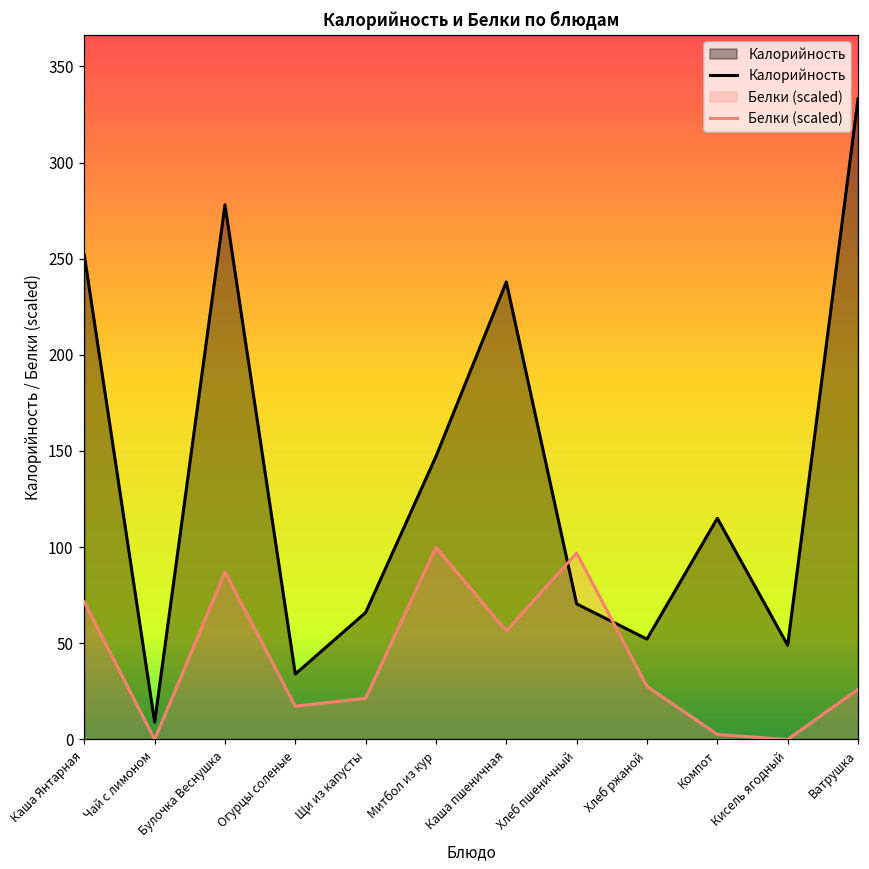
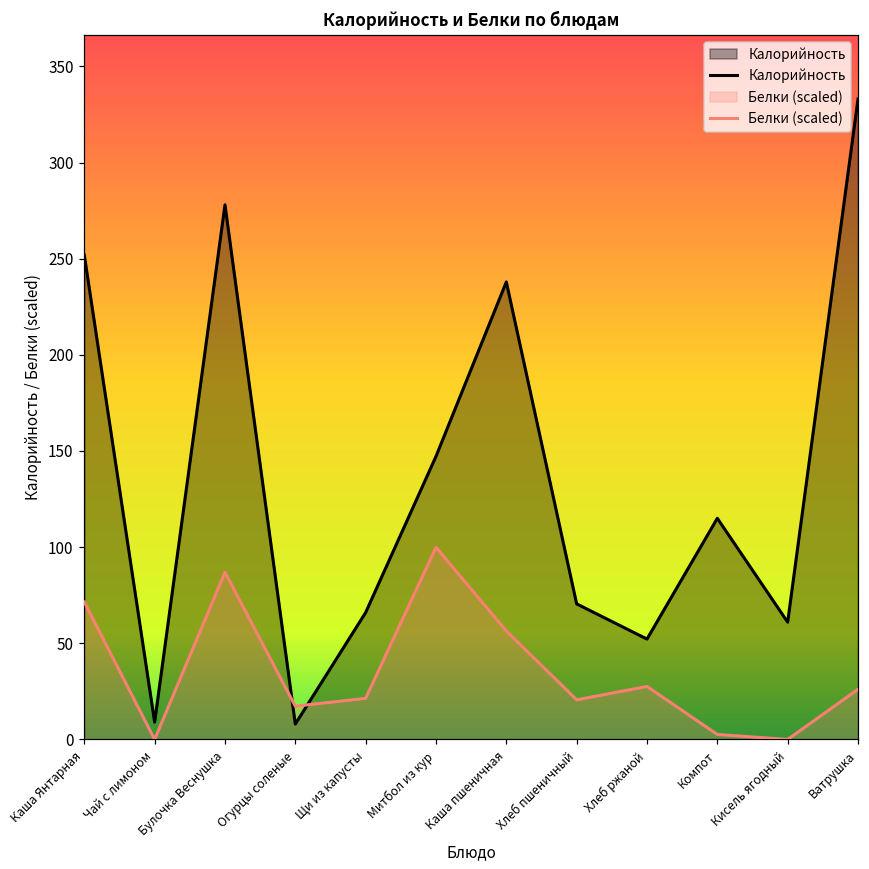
Калорийность, Огурцы соленые: 34 -> 8
Белки (scaled), Хлеб пшеничный: 97 -> 21
Калорийность, Кисель ягодный: 49 -> 61
